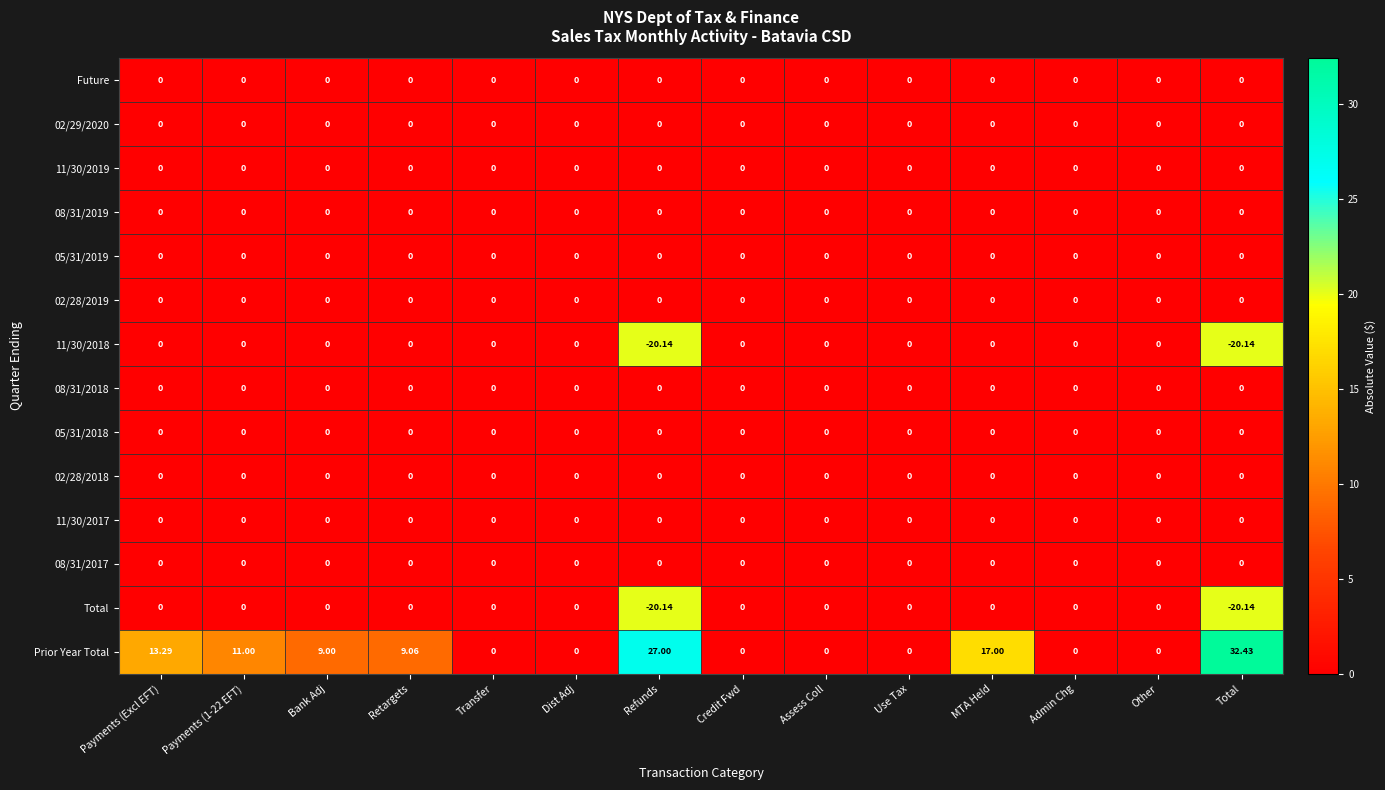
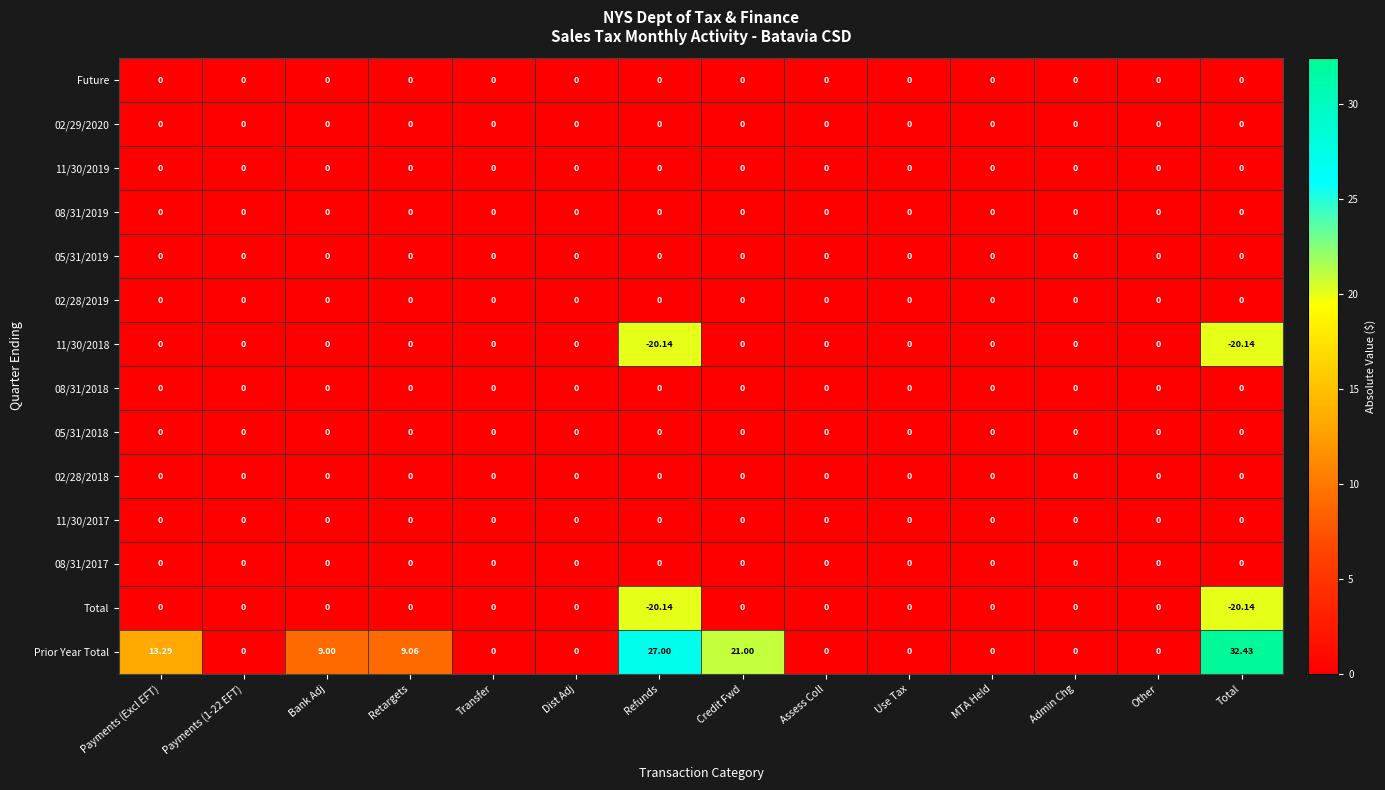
Prior Year Total, Payments (1-22 EFT): 11.00 -> 0
Prior Year Total, Credit Fwd: 0 -> 21.00
Prior Year Total, MTA Held: 17.00 -> 0
